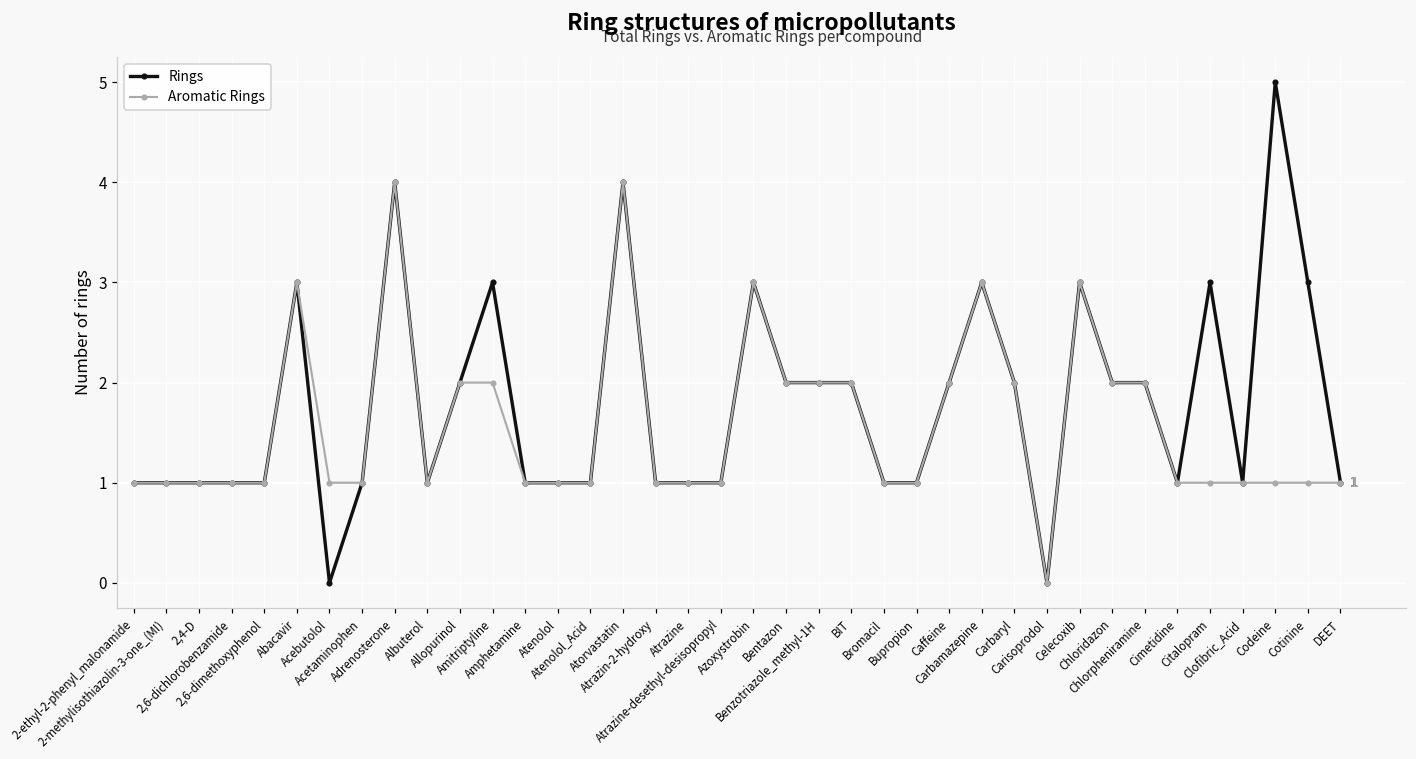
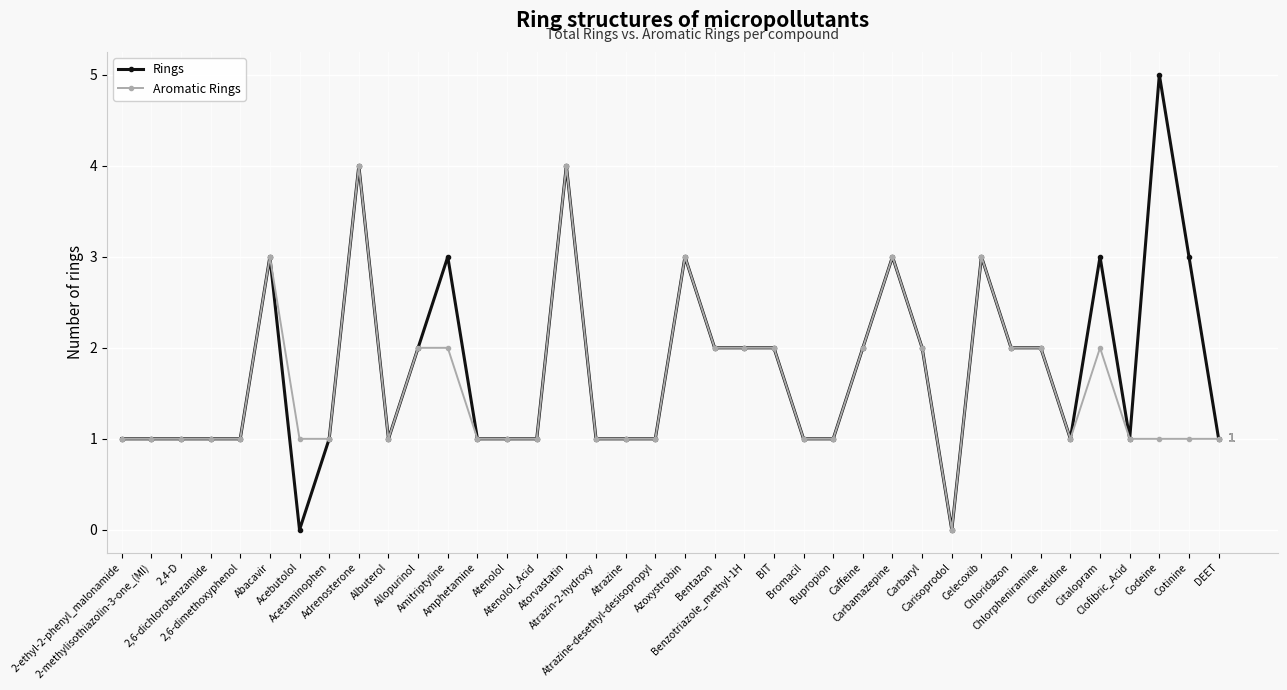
Aromatic Rings, Citalopram: 1 -> 2
